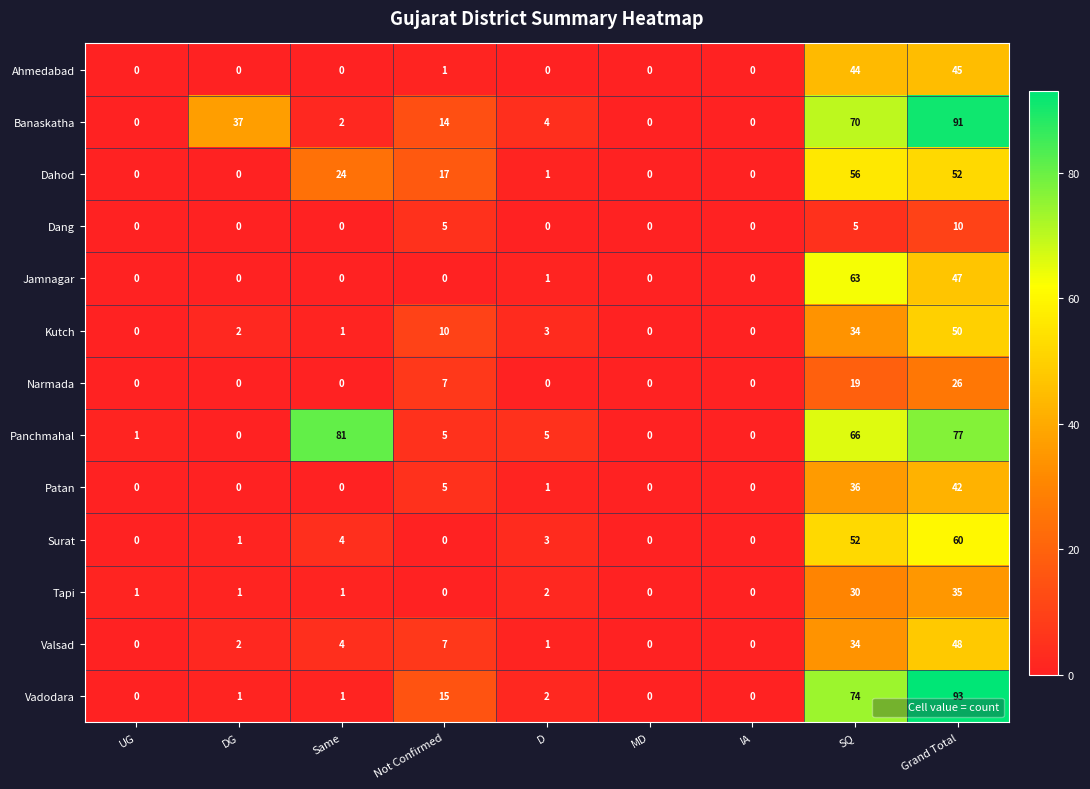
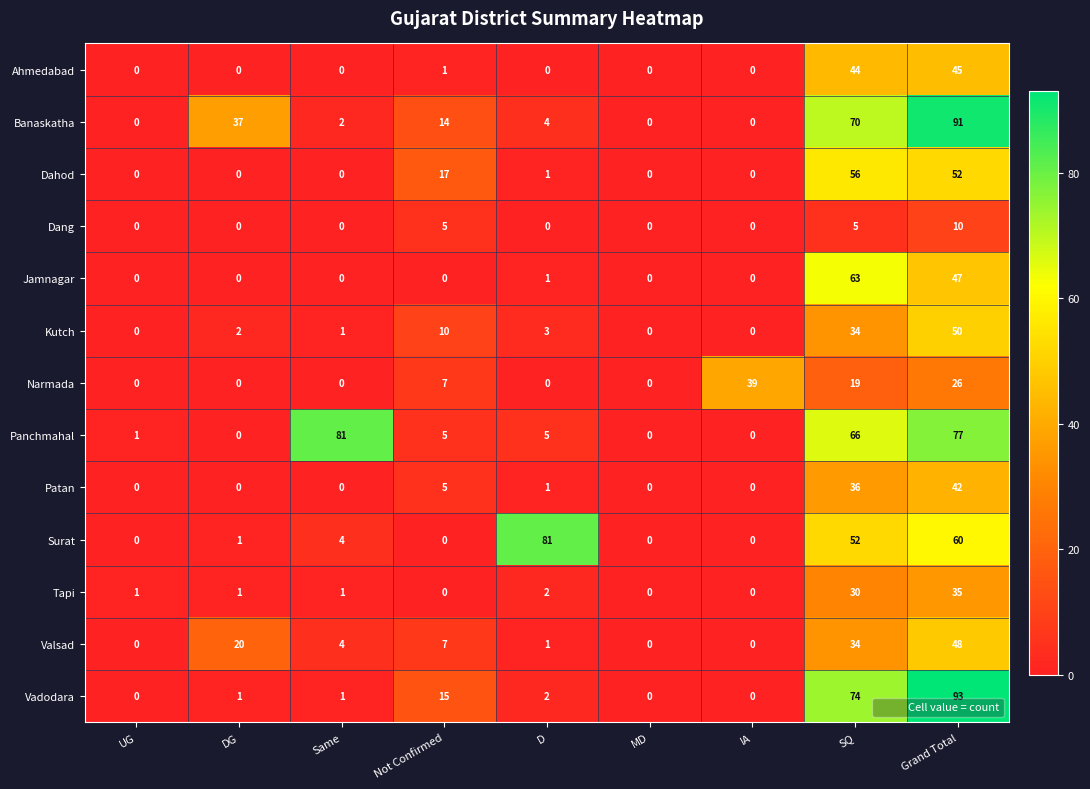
Dahod, Same: 24 -> 0
Narmada, IA: 0 -> 39
Surat, D: 3 -> 81
Valsad, DG: 2 -> 20
